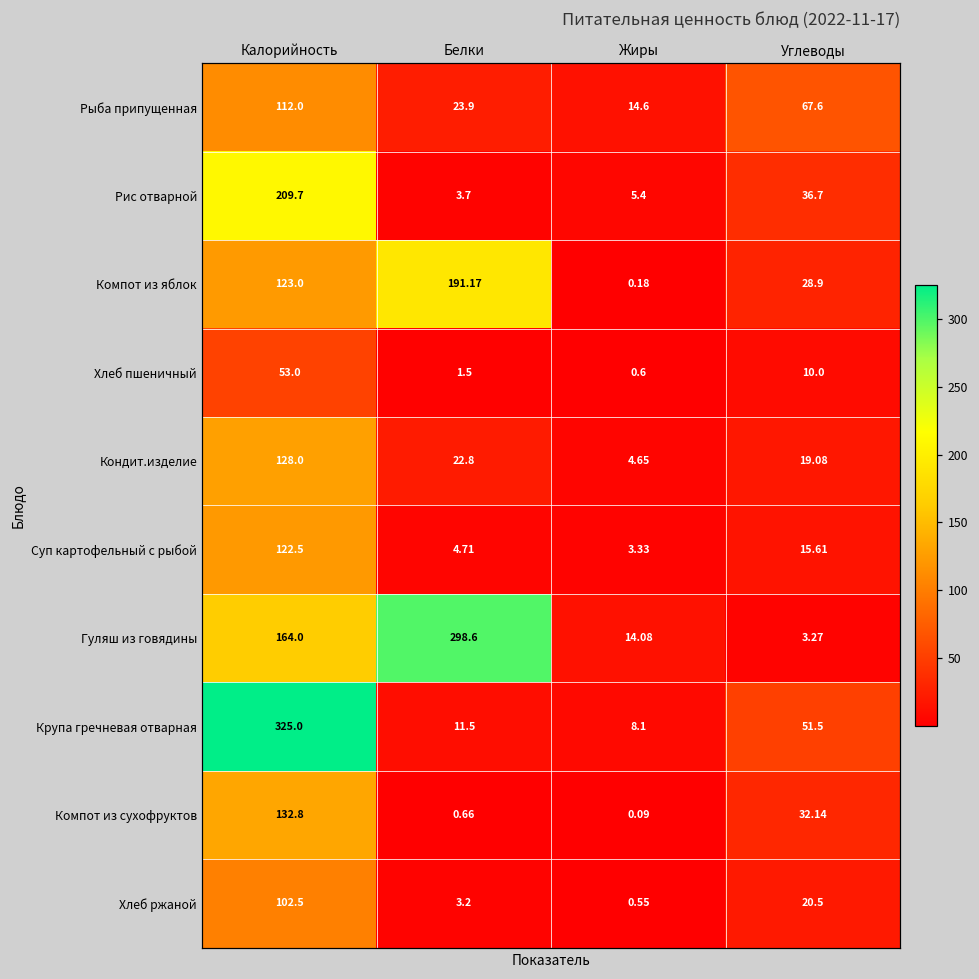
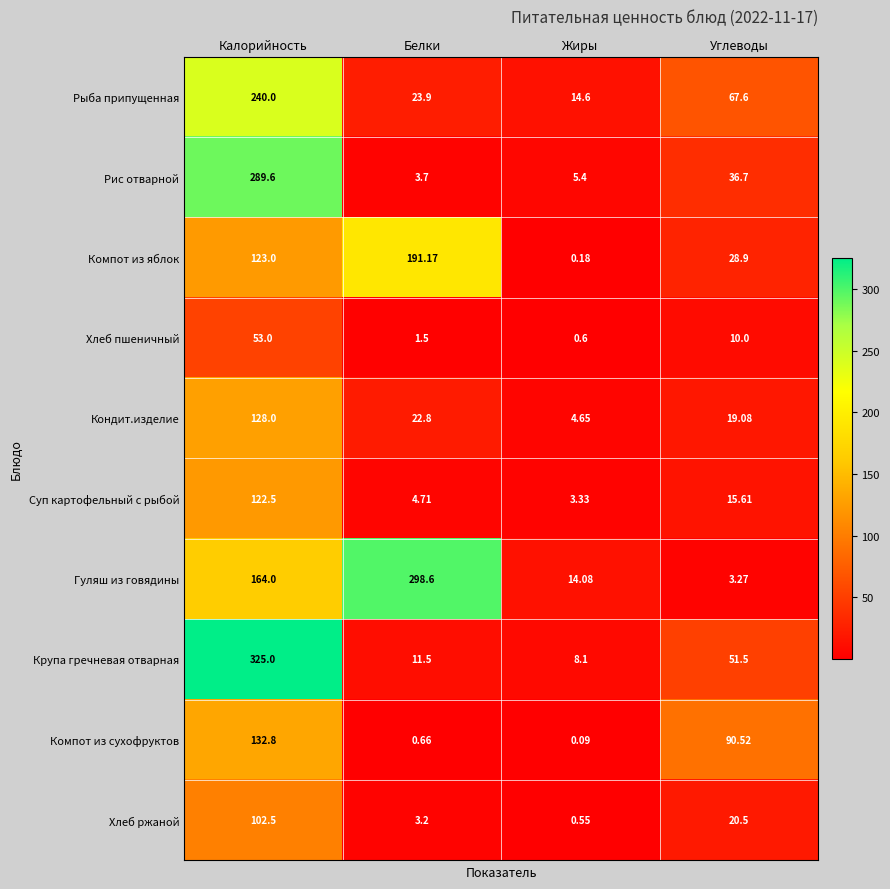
Рыба припущенная, Калорийность: 112.0 -> 240.0
Рис отварной, Калорийность: 209.7 -> 289.6
Компот из сухофруктов, Углеводы: 32.14 -> 90.52
